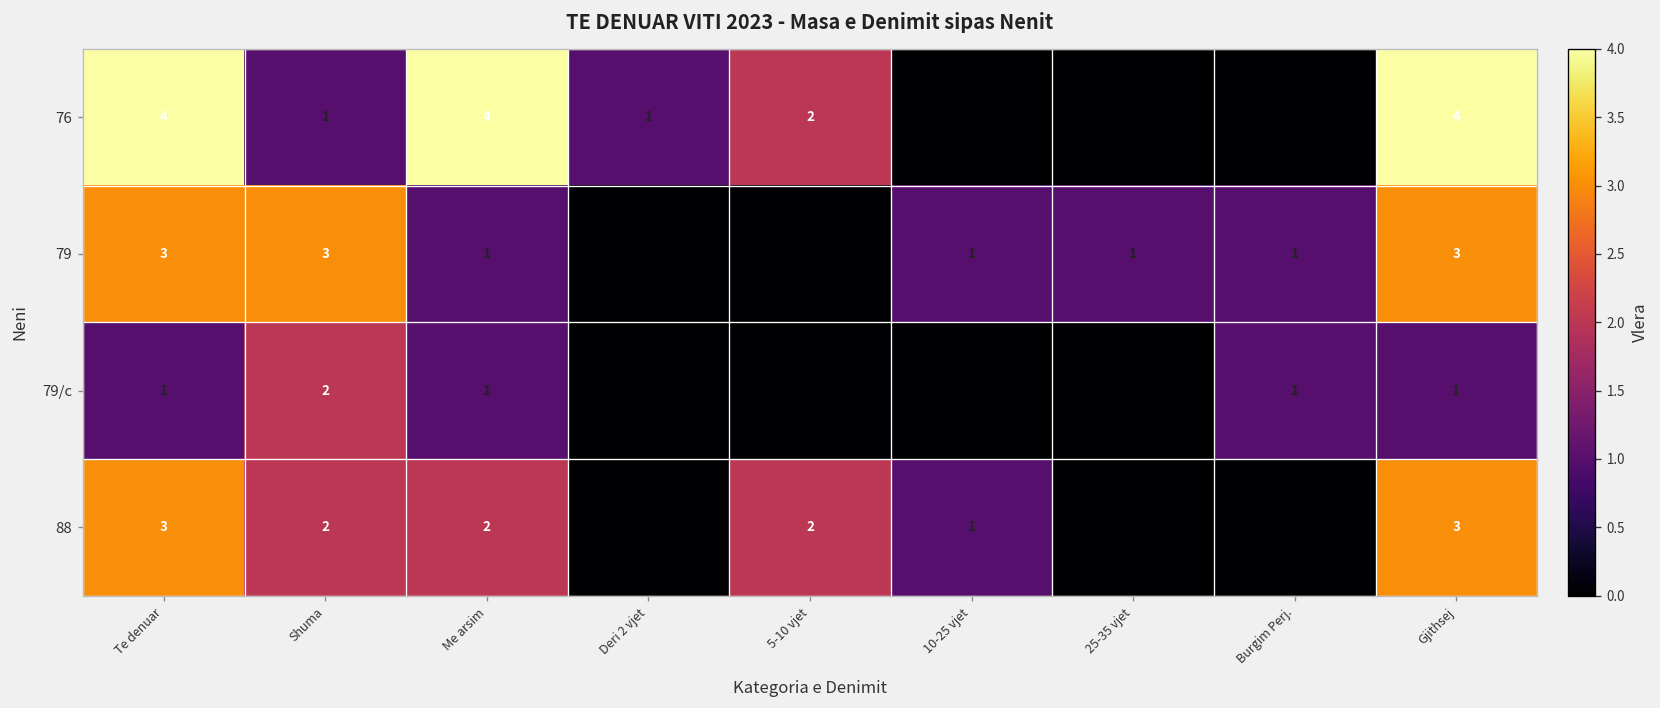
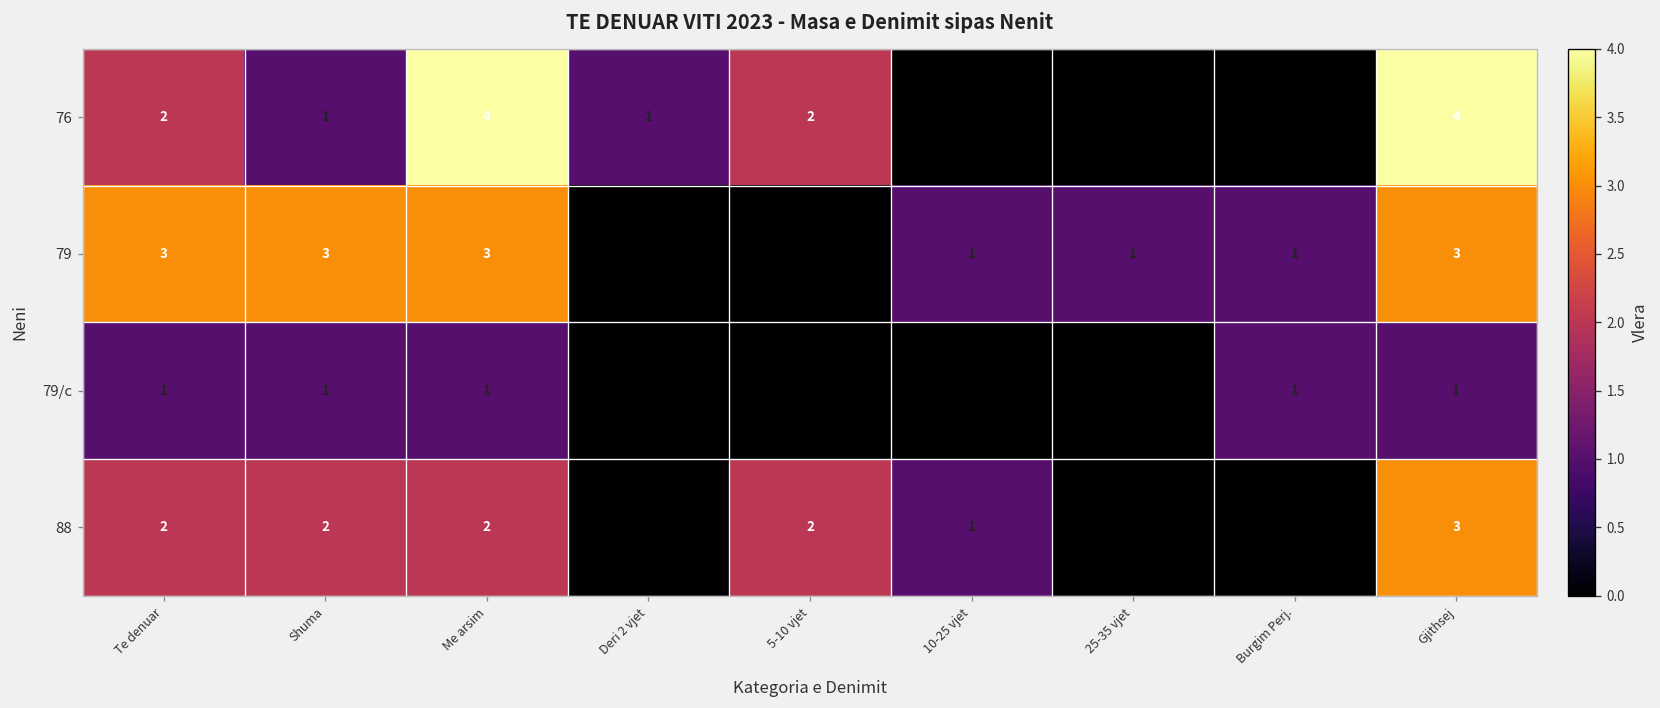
76, Te denuar: 4 -> 2
79, Me arsim: 1 -> 3
79/c, Shuma: 2 -> 1
88, Te denuar: 3 -> 2
